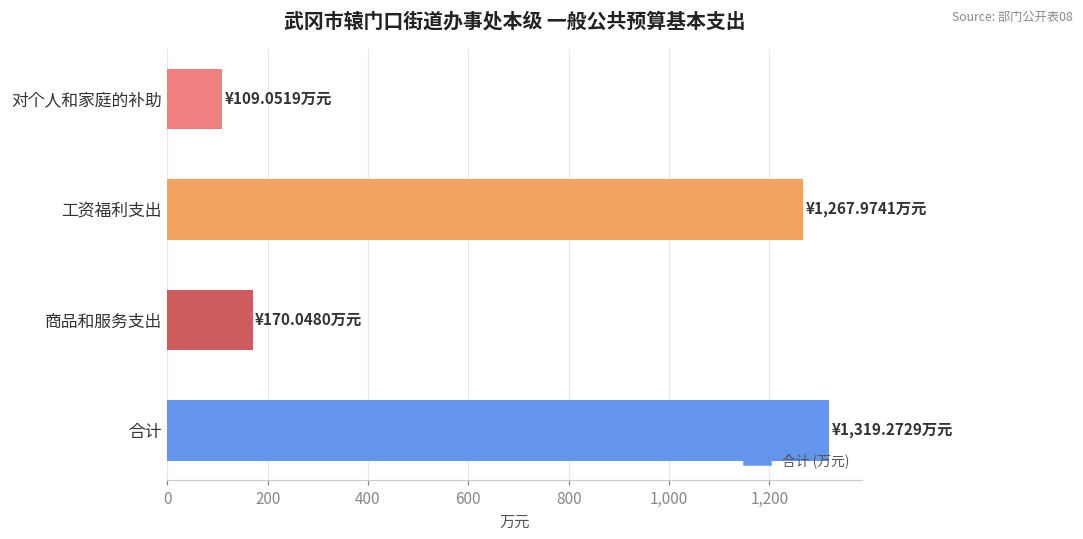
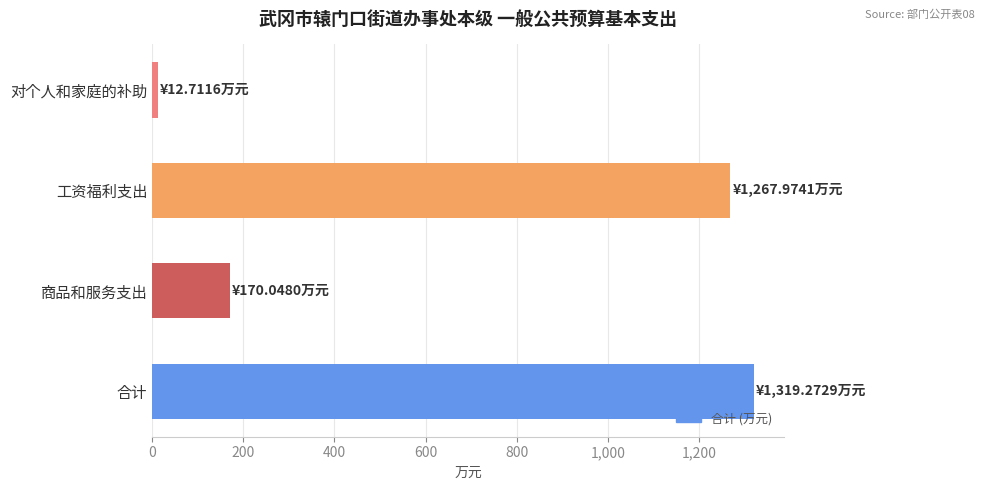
对个人和家庭的补助: ¥109.0519 -> ¥12.7116
